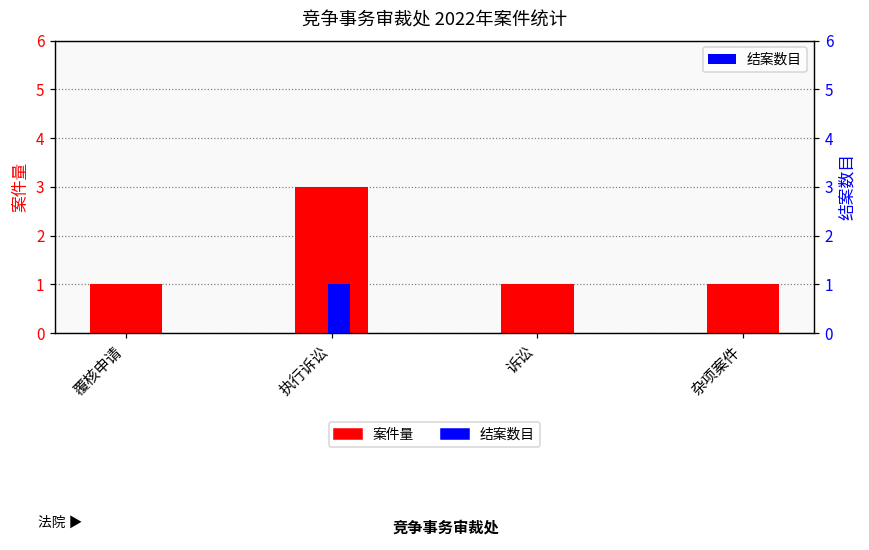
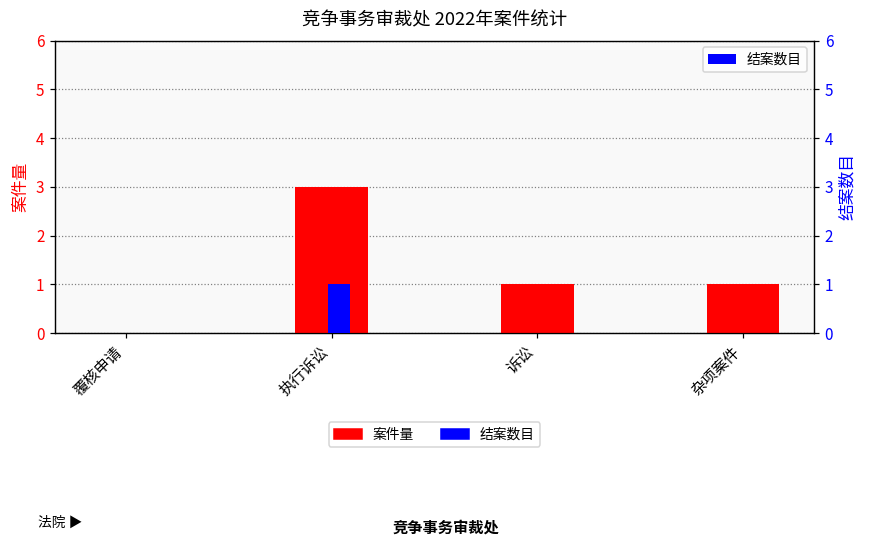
案件量, 覆核申请: 1 -> 0
